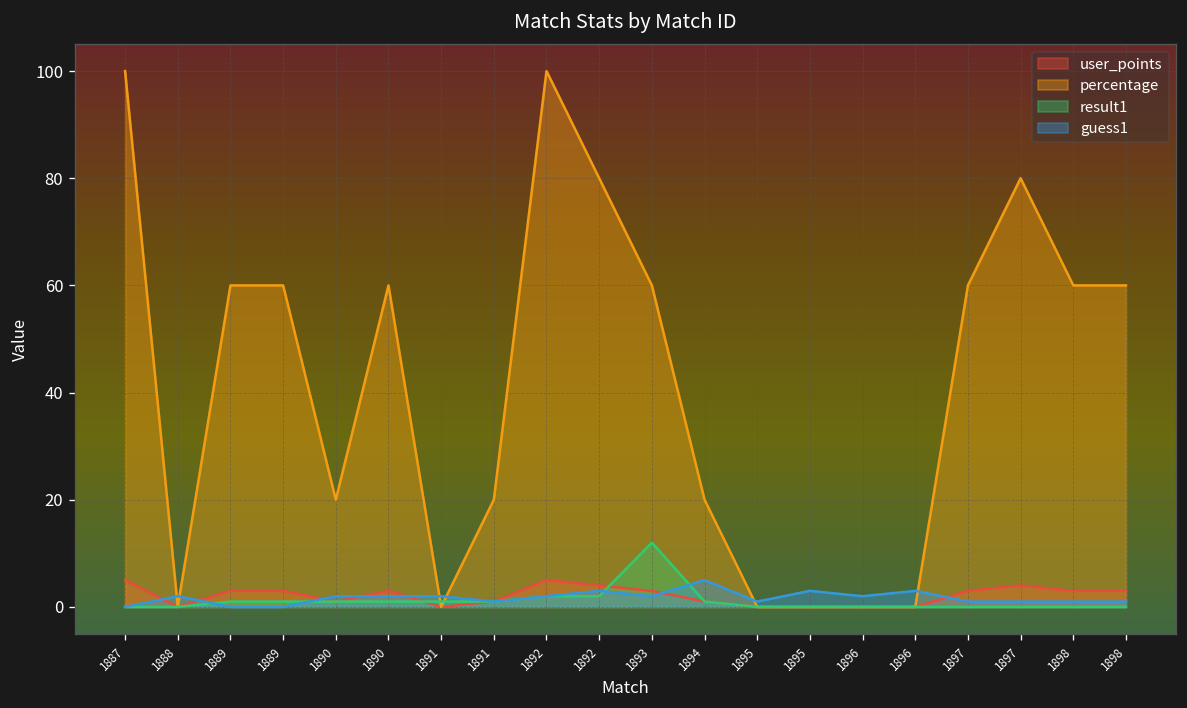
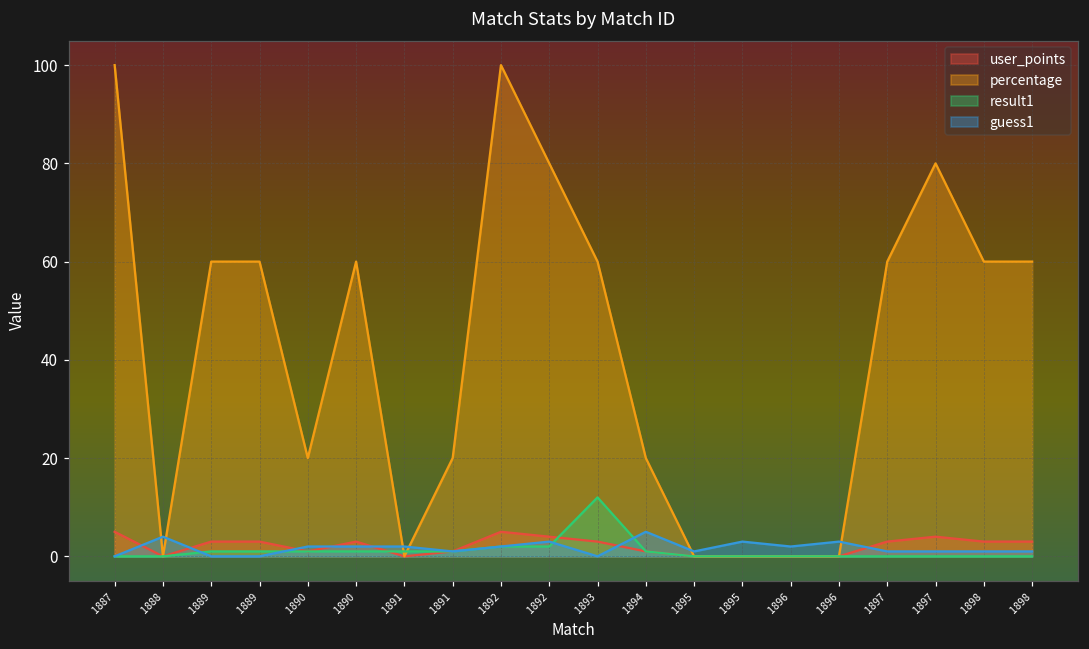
guess1, 1888: 2 -> 4
guess1, 1893: 2 -> 0
